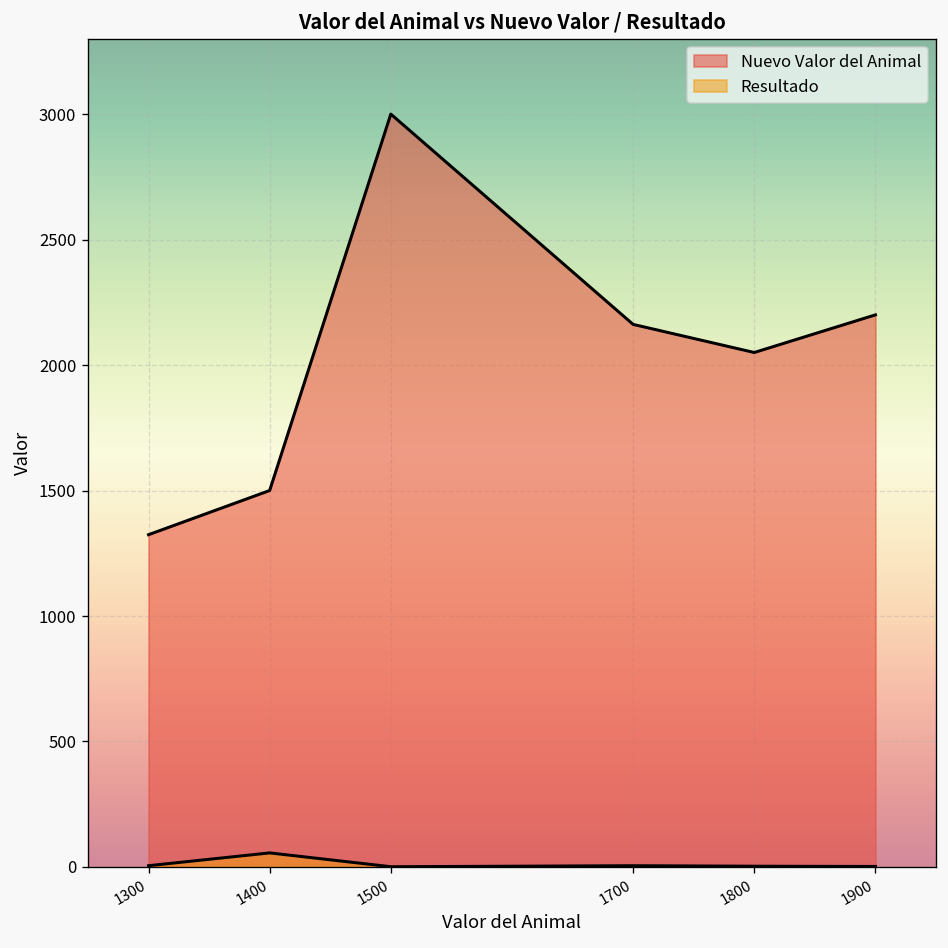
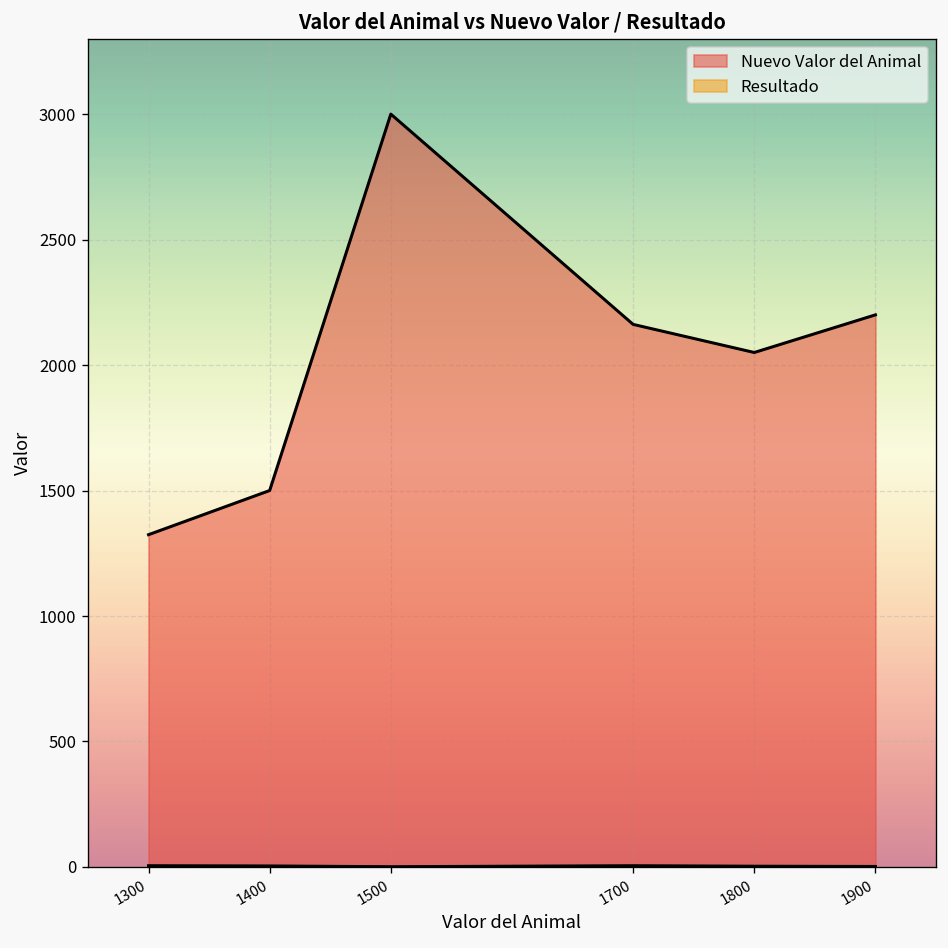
Resultado, 1400: 60 -> 0
